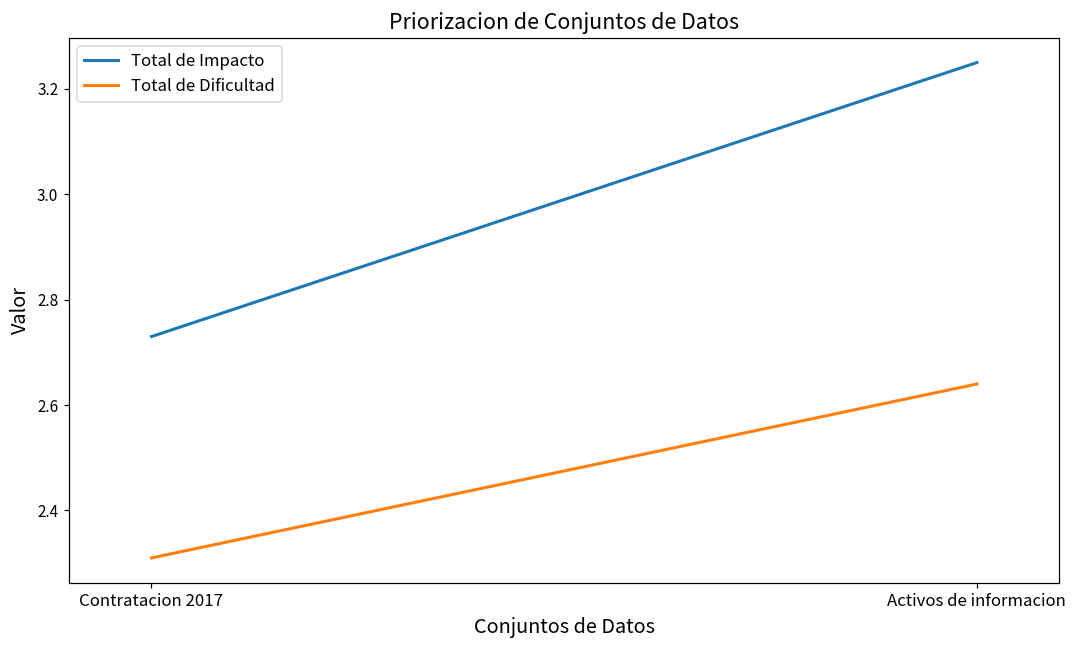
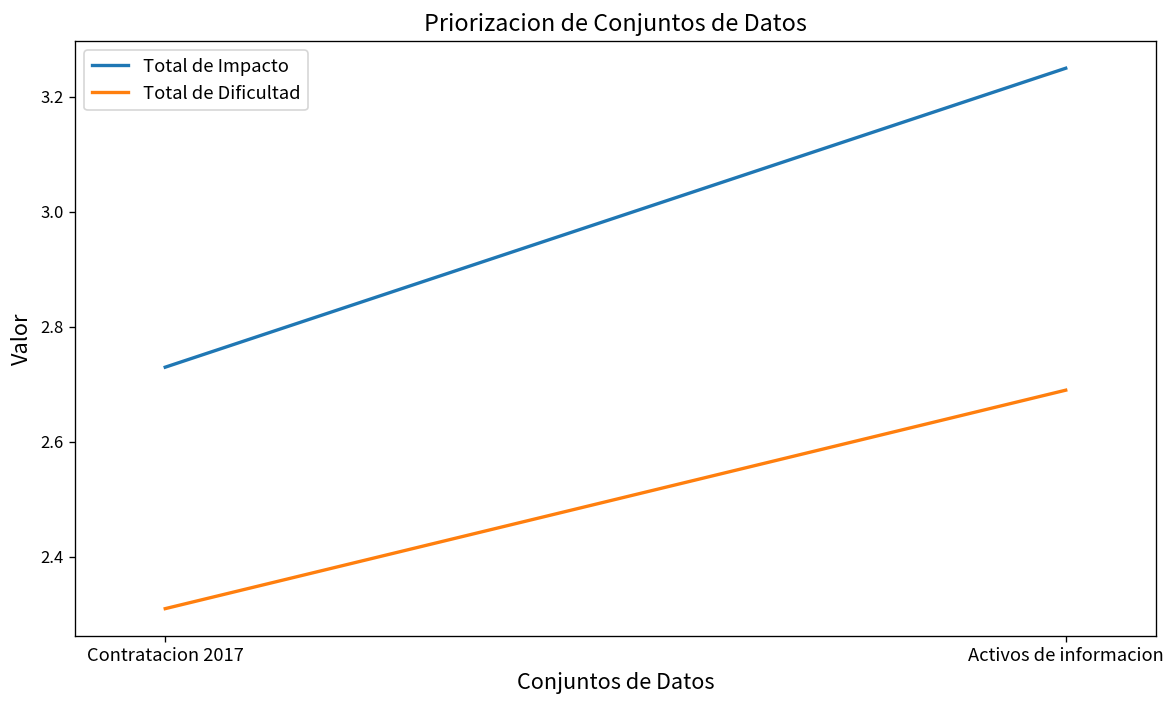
Total de Dificultad, Activos de informacion: 2.64 -> 2.69
